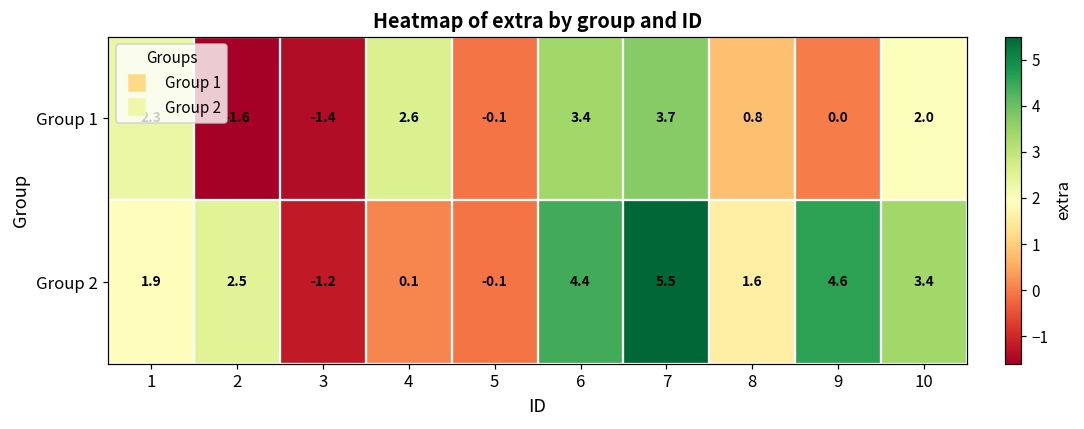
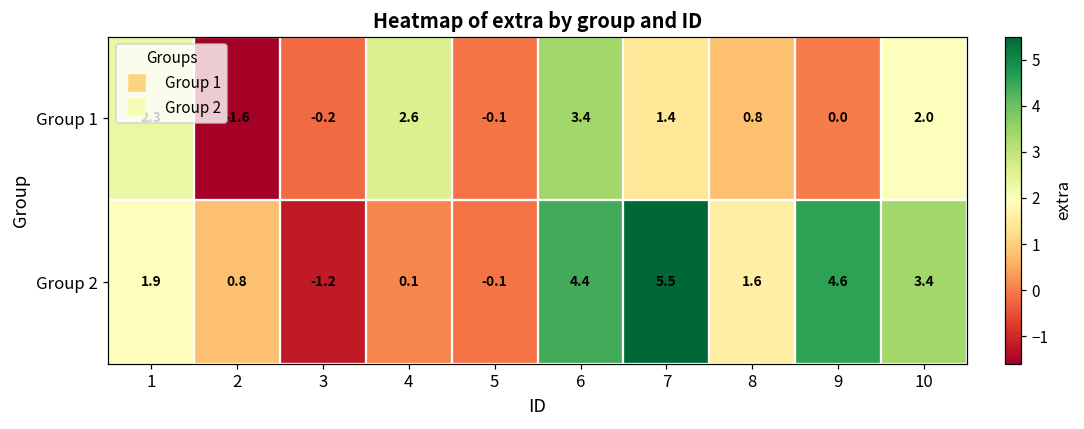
Group 1, 3: -1.4 -> -0.2
Group 1, 7: 3.7 -> 1.4
Group 2, 2: 2.5 -> 0.8
